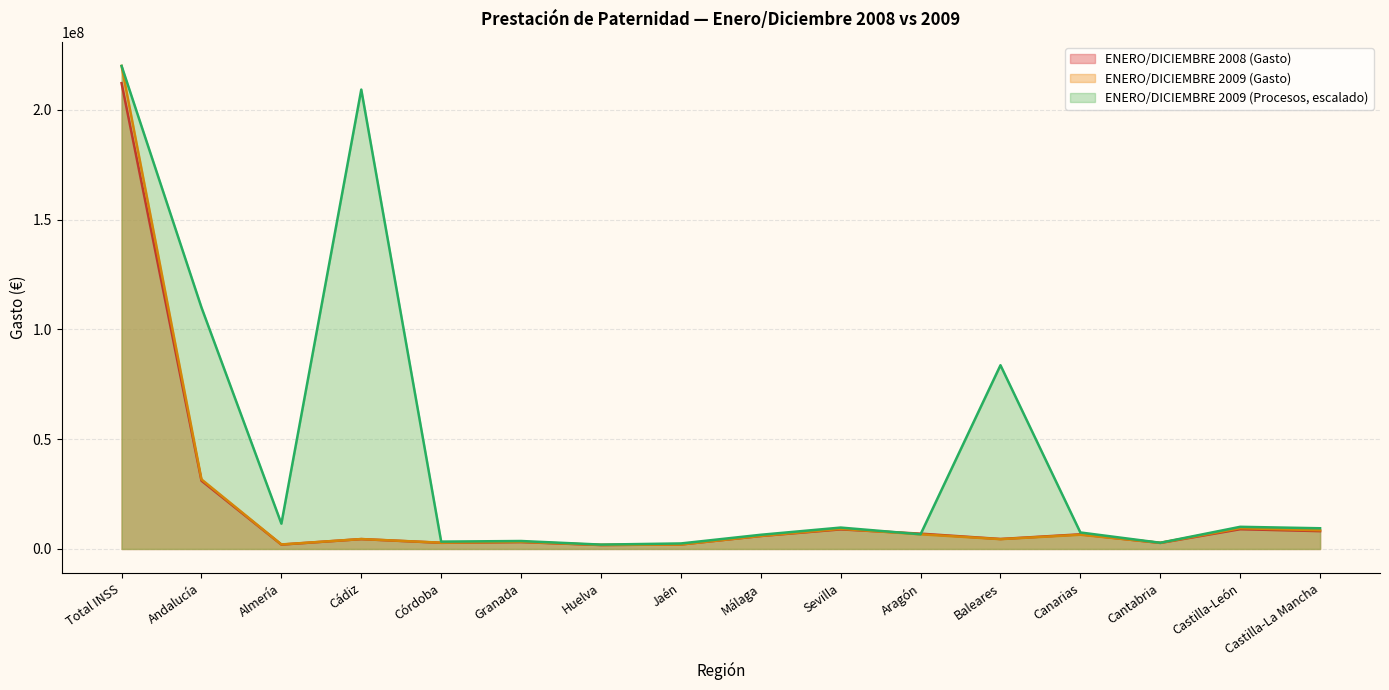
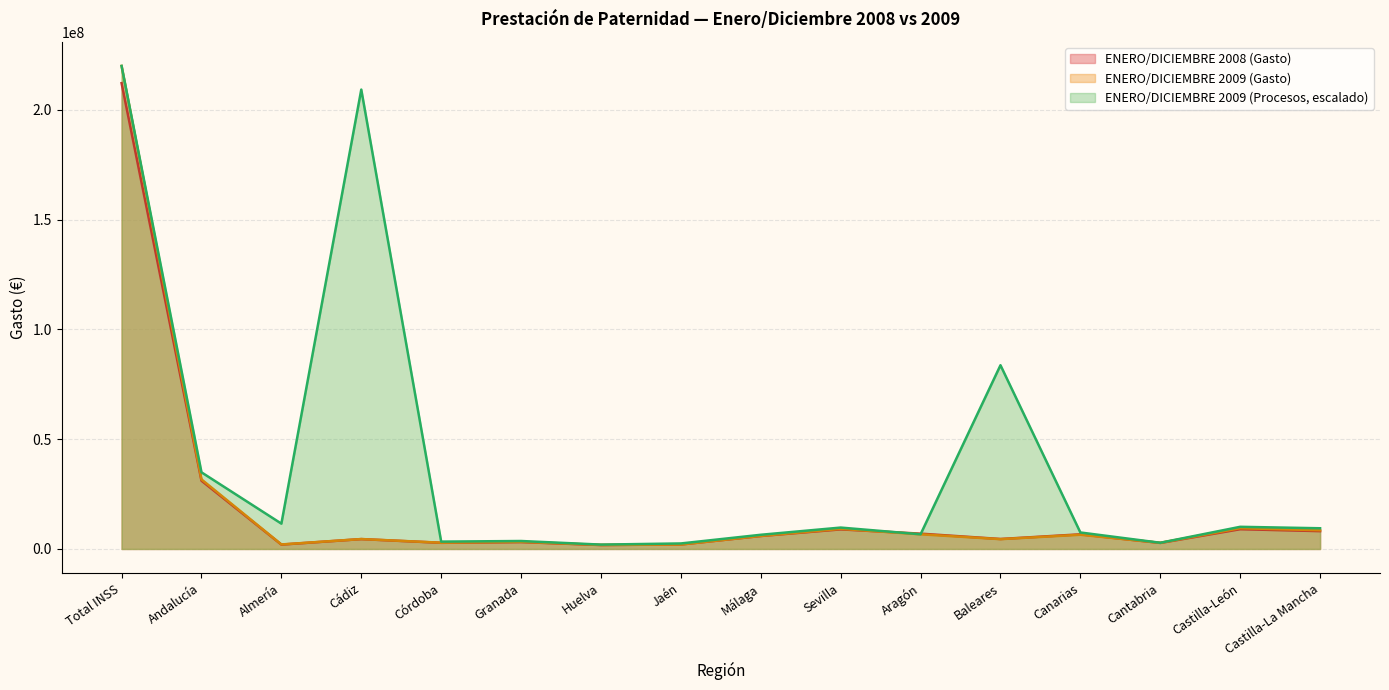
ENERO/DICIEMBRE 2009 (Procesos, escalado), Andalucía: 110000000 -> 35000000
